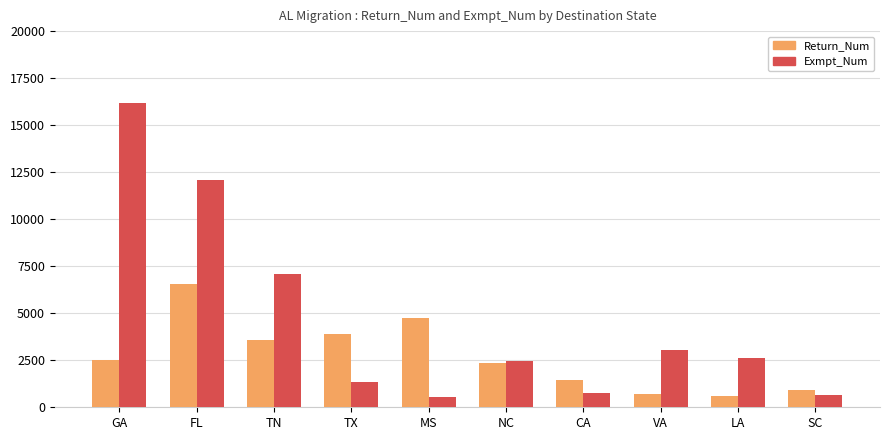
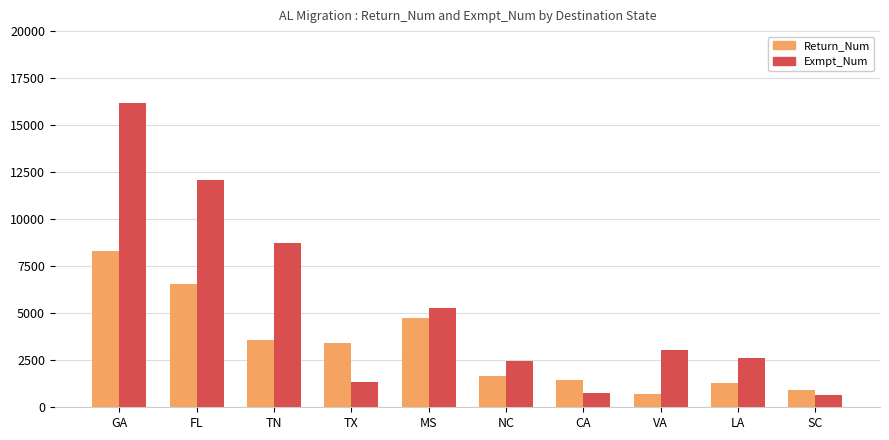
Return_Num, GA: 2500 -> 8300
Exmpt_Num, TN: 7100 -> 8700
Return_Num, TX: 3900 -> 3400
Exmpt_Num, MS: 500 -> 5300
Return_Num, NC: 2400 -> 1700
Return_Num, LA: 600 -> 1300
